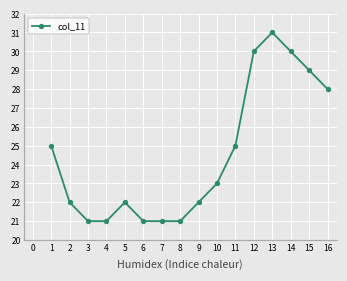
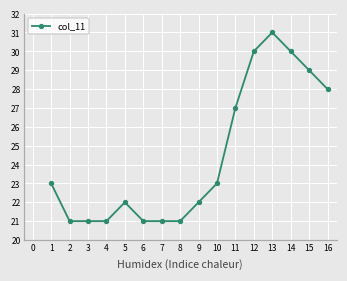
1: 25 -> 23
2: 22 -> 21
11: 25 -> 27
